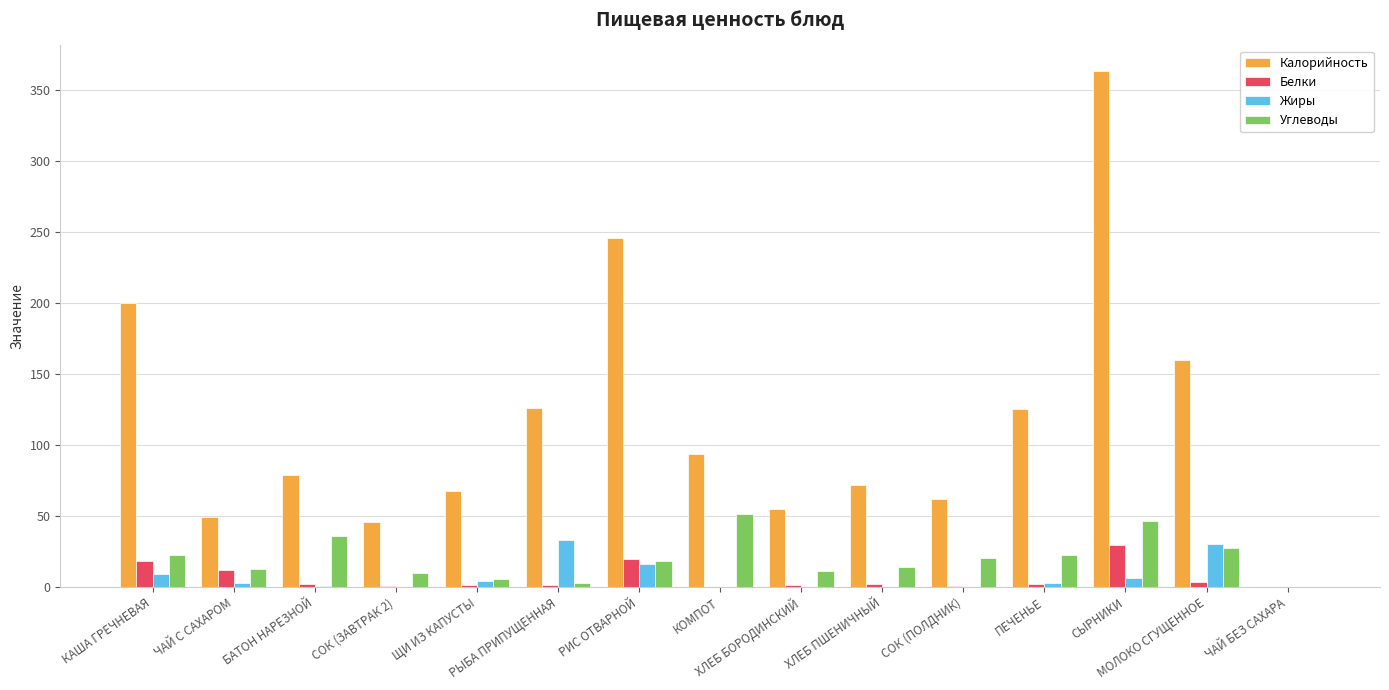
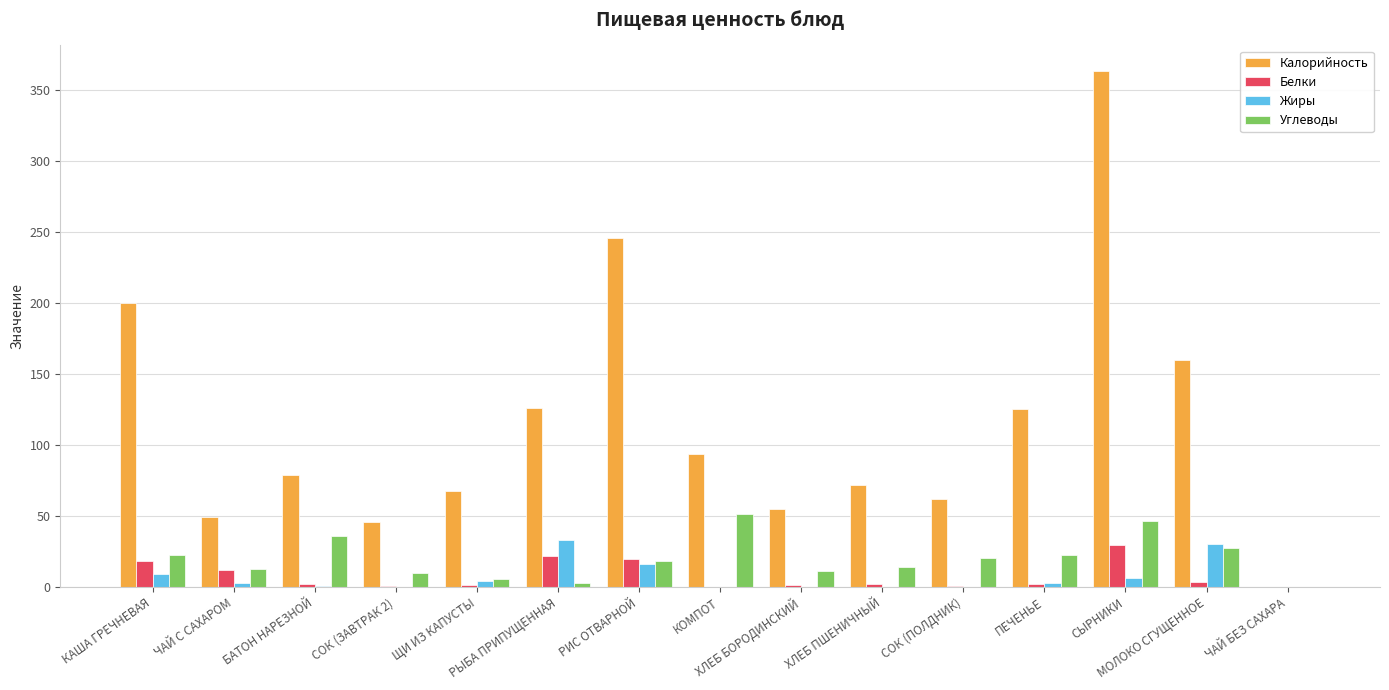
Белки, РЫБА ПРИПУЩЕННАЯ: 1 -> 22
